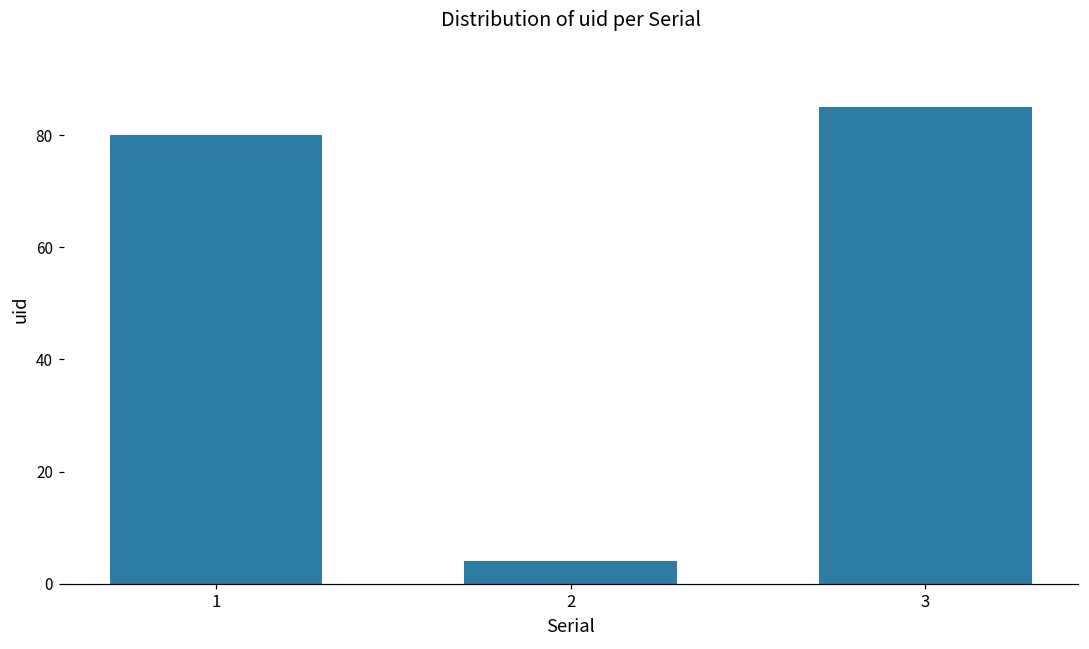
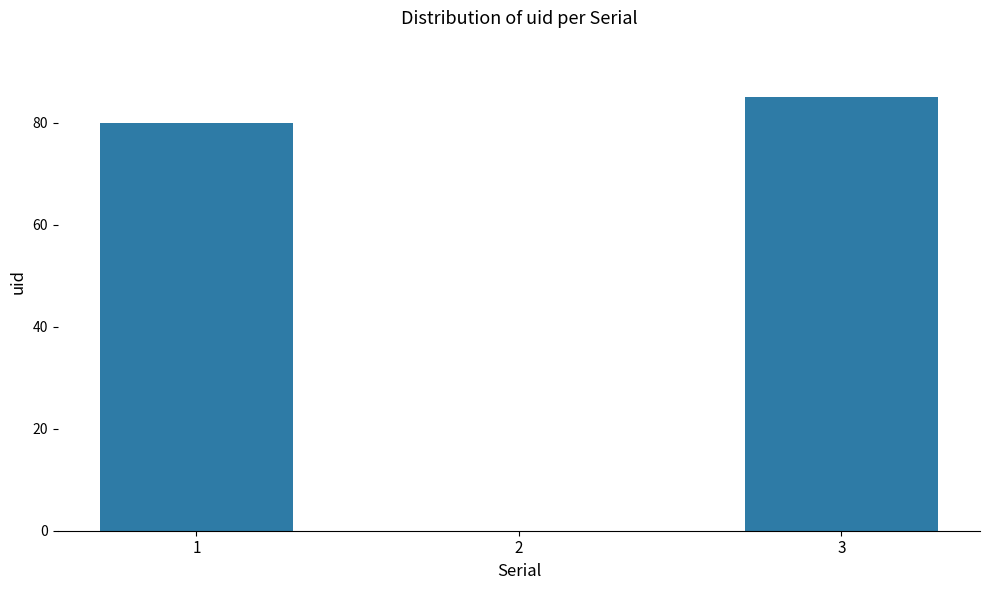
2: 4 -> 0
